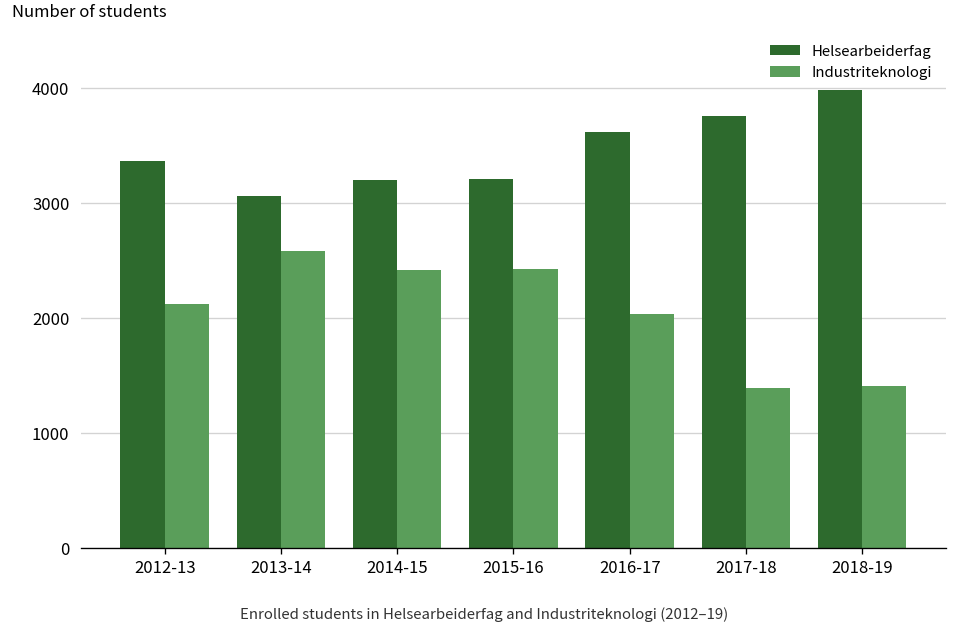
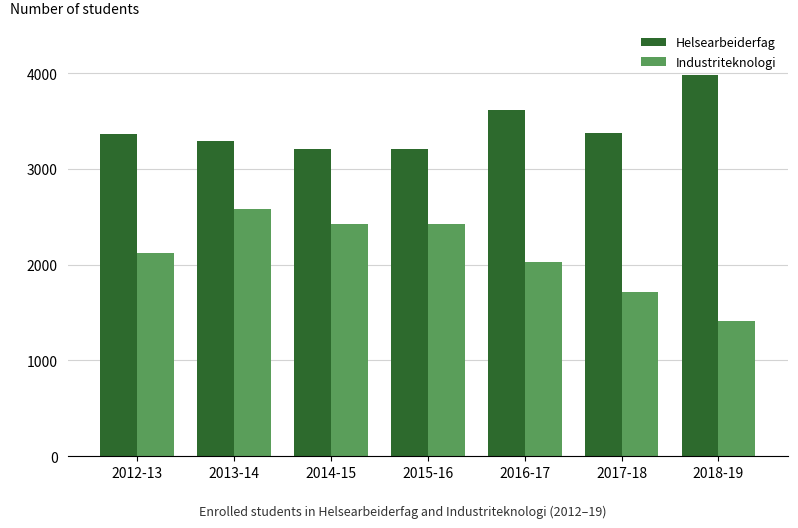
Helsearbeiderfag, 2013-14: 3100 -> 3300
Helsearbeiderfag, 2017-18: 3800 -> 3400
Industriteknologi, 2017-18: 1400 -> 1700
